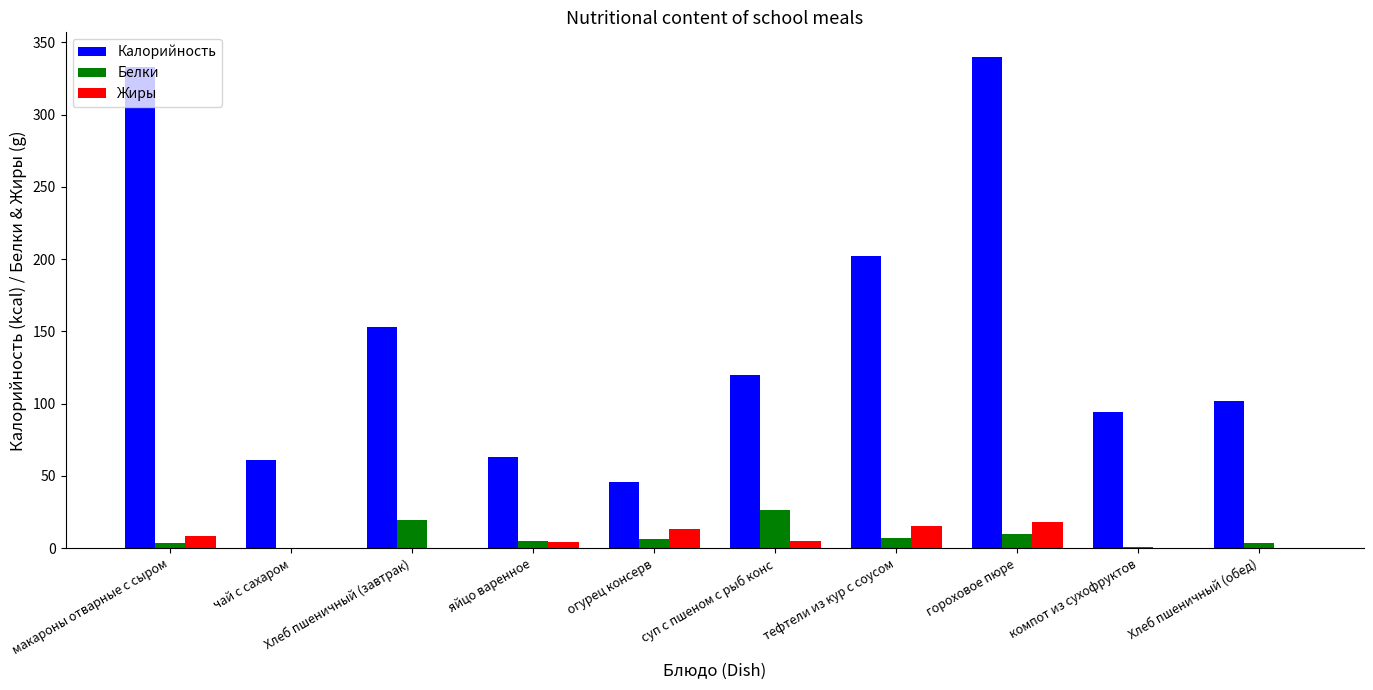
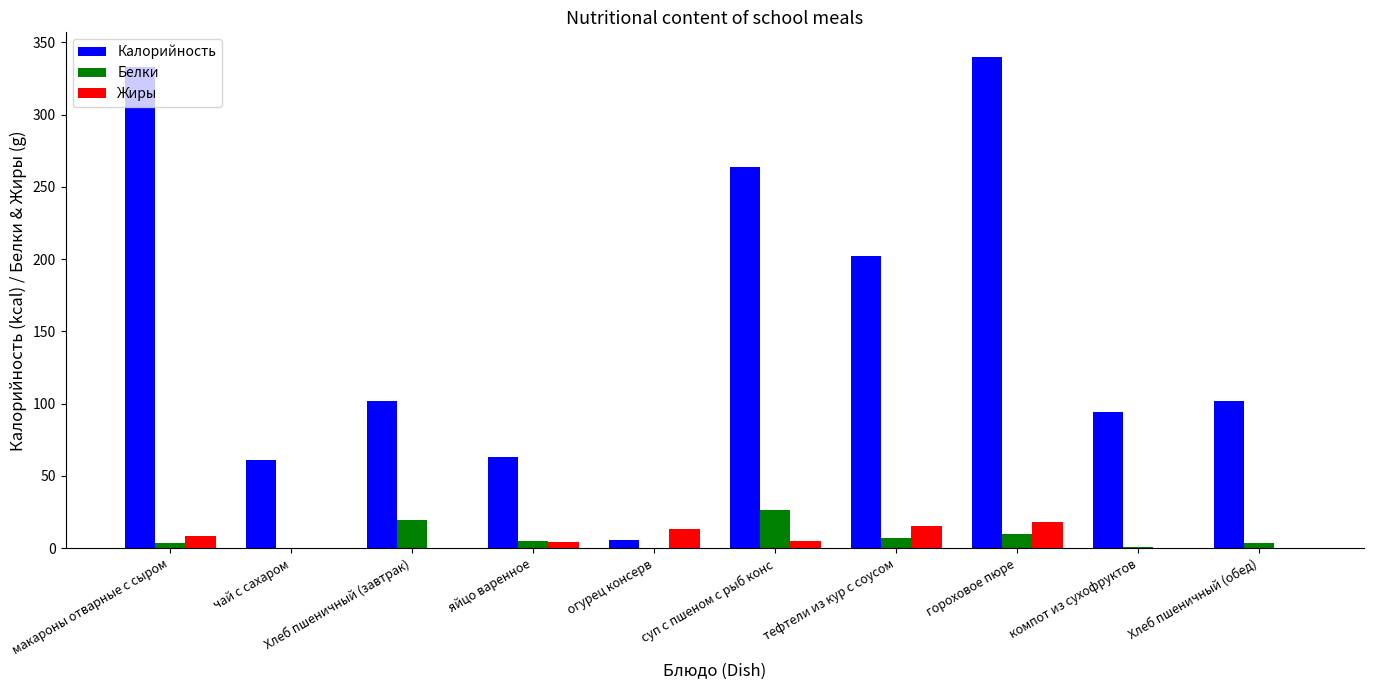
Калорийность, Хлеб пшеничный (завтрак): 153 -> 102
Калорийность, огурец консерв: 46 -> 6
Белки, огурец консерв: 7 -> 0
Калорийность, суп с пшеном с рыб конс: 120 -> 264
